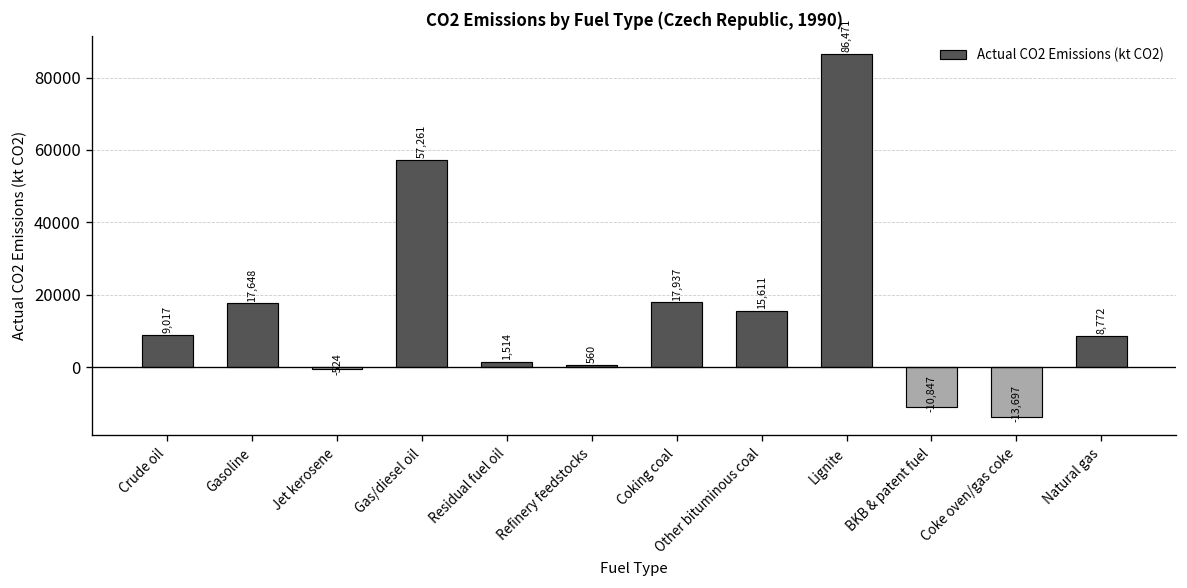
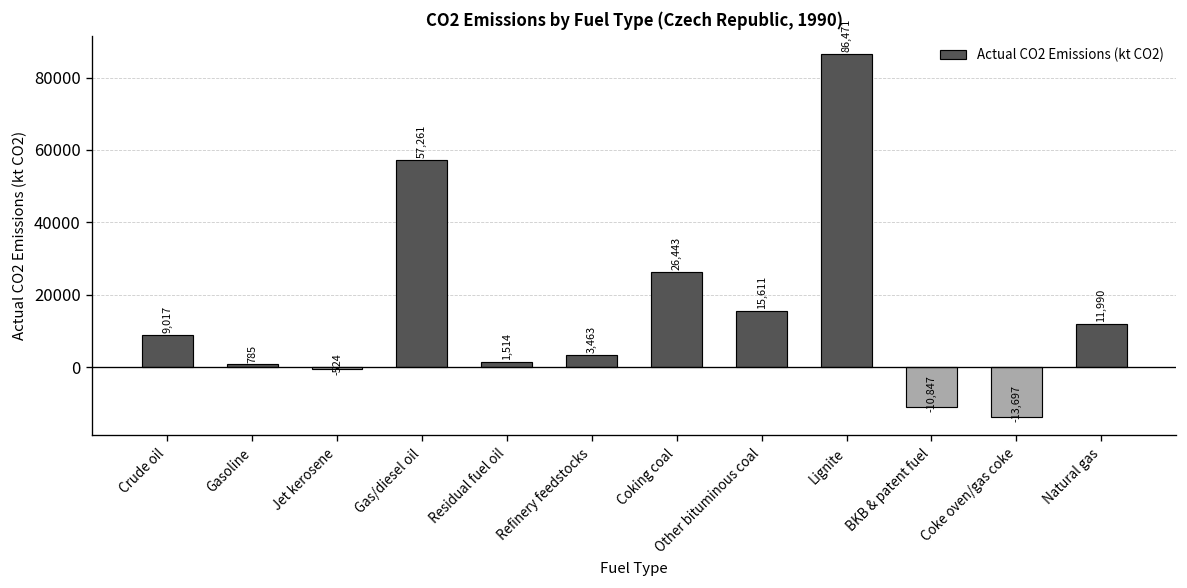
Gasoline: 17,648 -> 785
Refinery feedstocks: 560 -> 3,463
Coking coal: 17,937 -> 26,443
Natural gas: 8,772 -> 11,990
